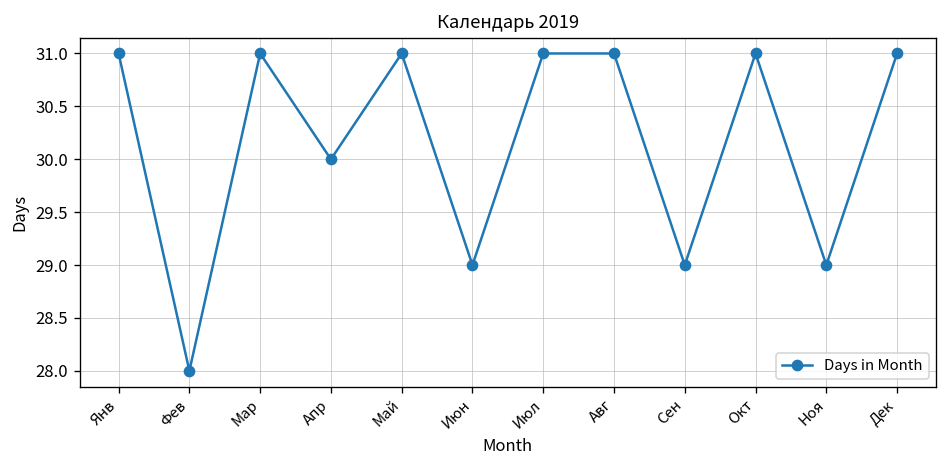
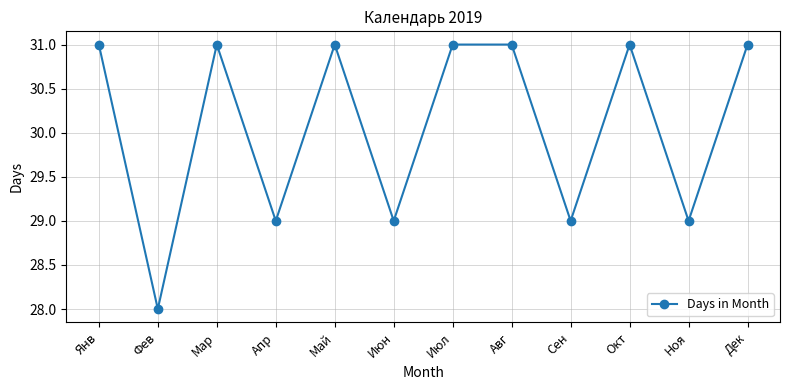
Апр: 30 -> 29
